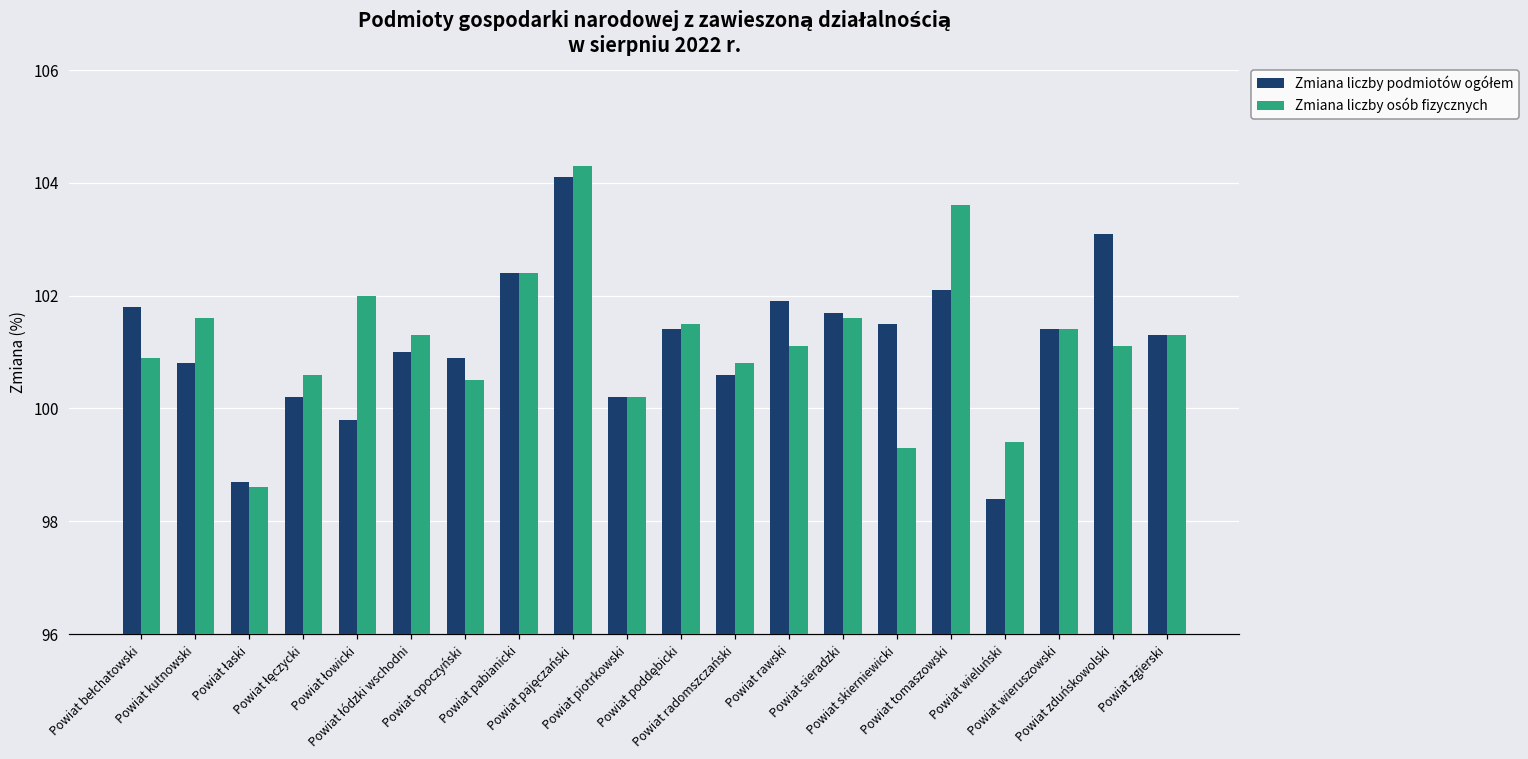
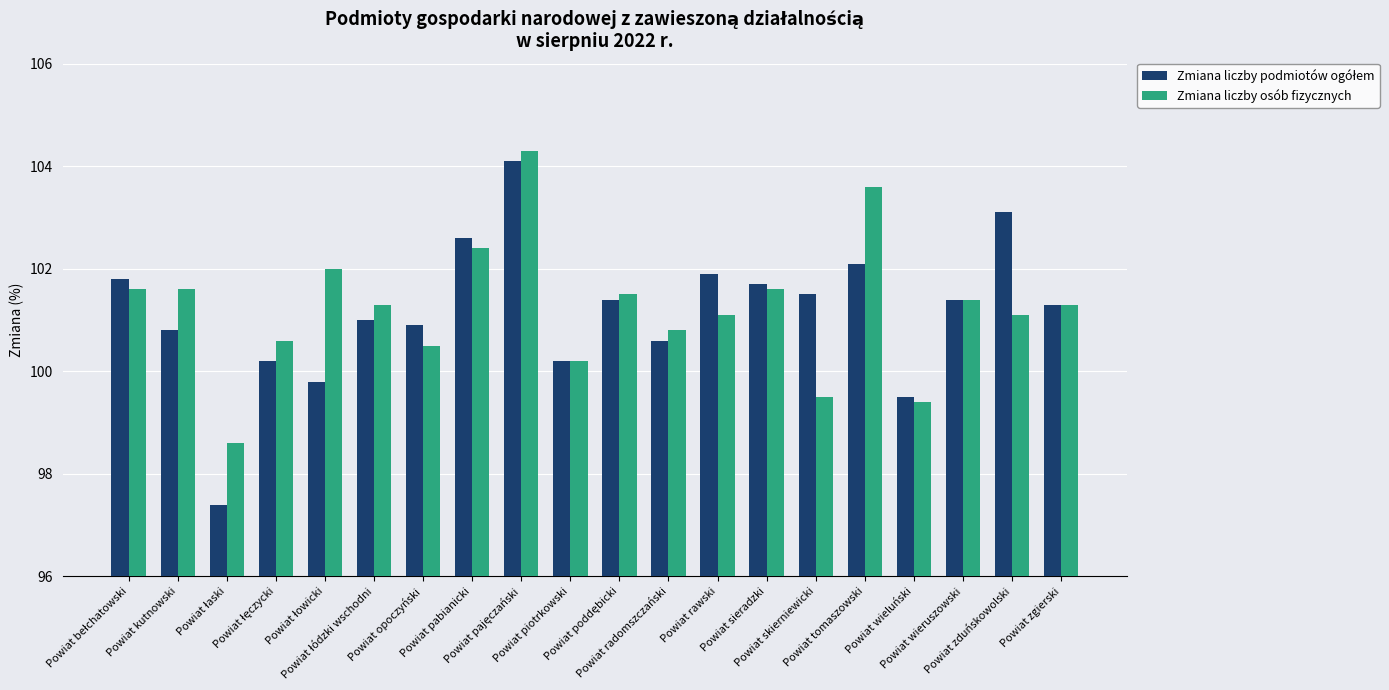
Zmiana liczby osób fizycznych, Powiat bełchatowski: 100.9 -> 101.6
Zmiana liczby podmiotów ogółem, Powiat łaski: 98.7 -> 97.4
Zmiana liczby podmiotów ogółem, Powiat pabianicki: 102.4 -> 102.6
Zmiana liczby osób fizycznych, Powiat skierniewicki: 99.3 -> 99.5
Zmiana liczby podmiotów ogółem, Powiat wieluński: 98.4 -> 99.5
